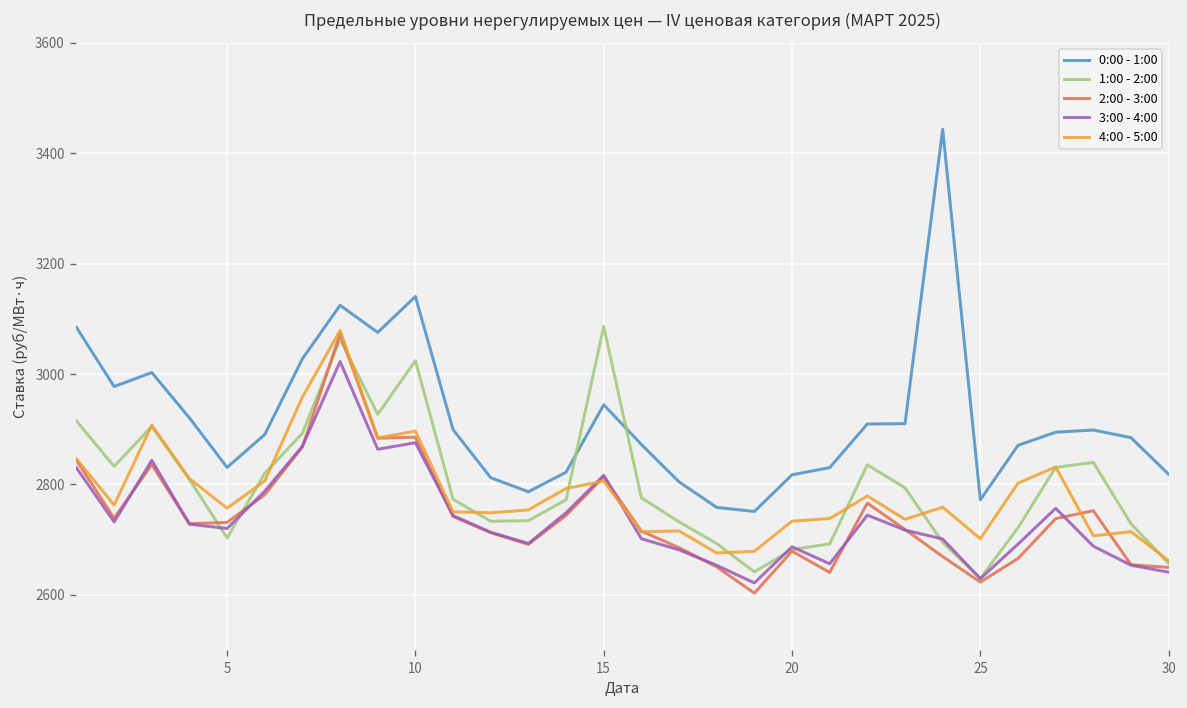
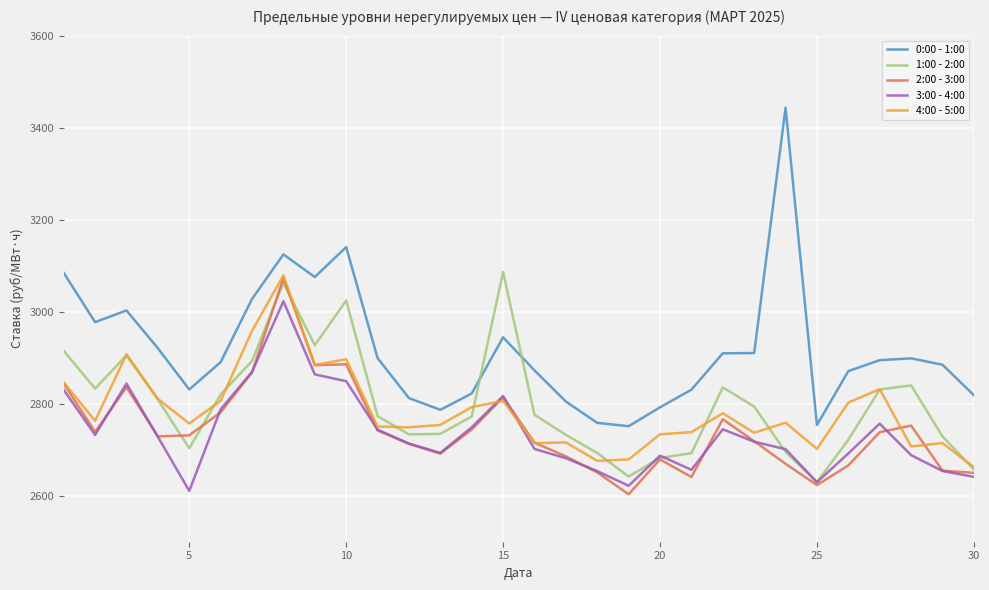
3:00 - 4:00, 5: 2720 -> 2610
3:00 - 4:00, 10: 2880 -> 2850
0:00 - 1:00, 20: 2820 -> 2790
0:00 - 1:00, 25: 2770 -> 2750
